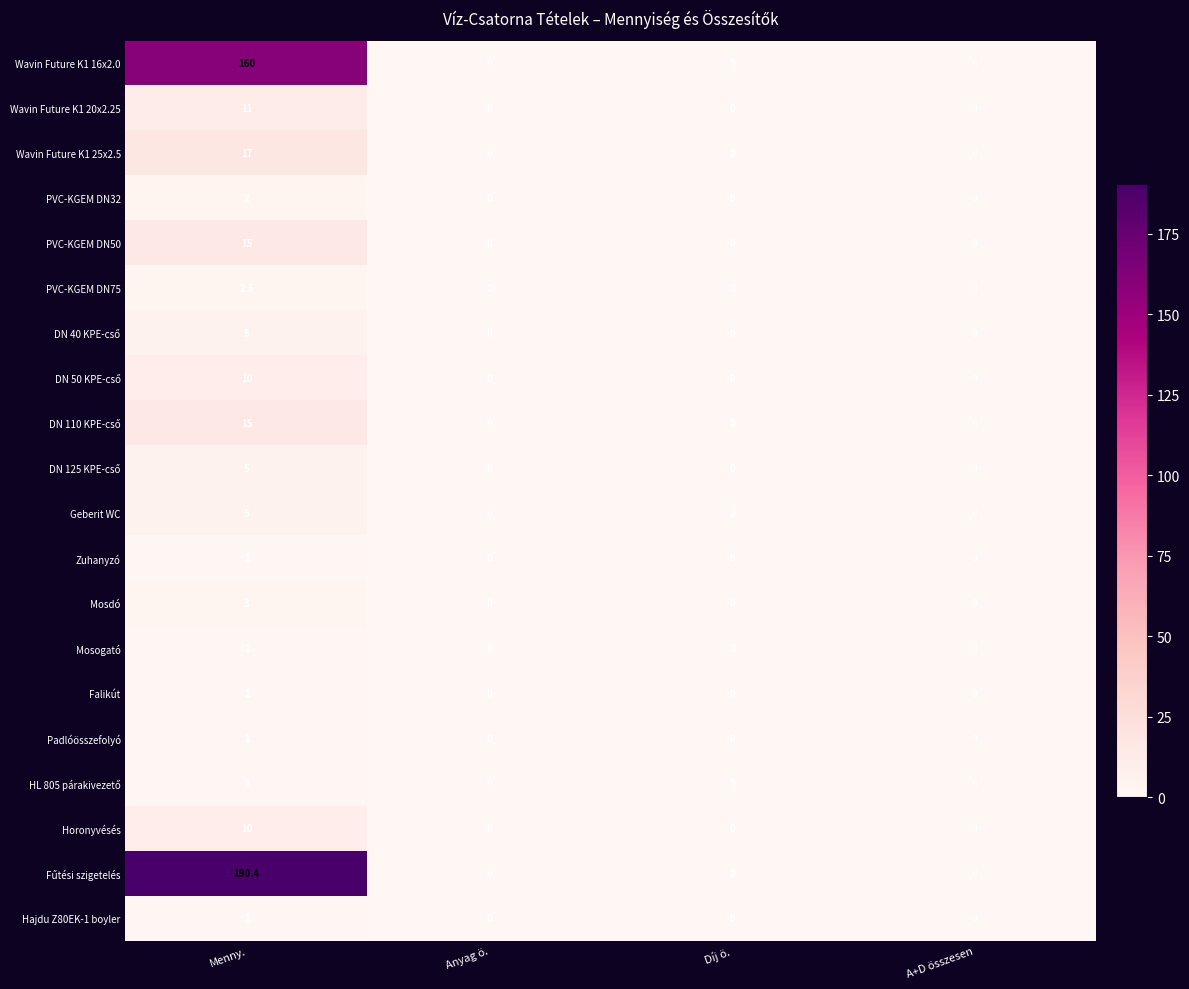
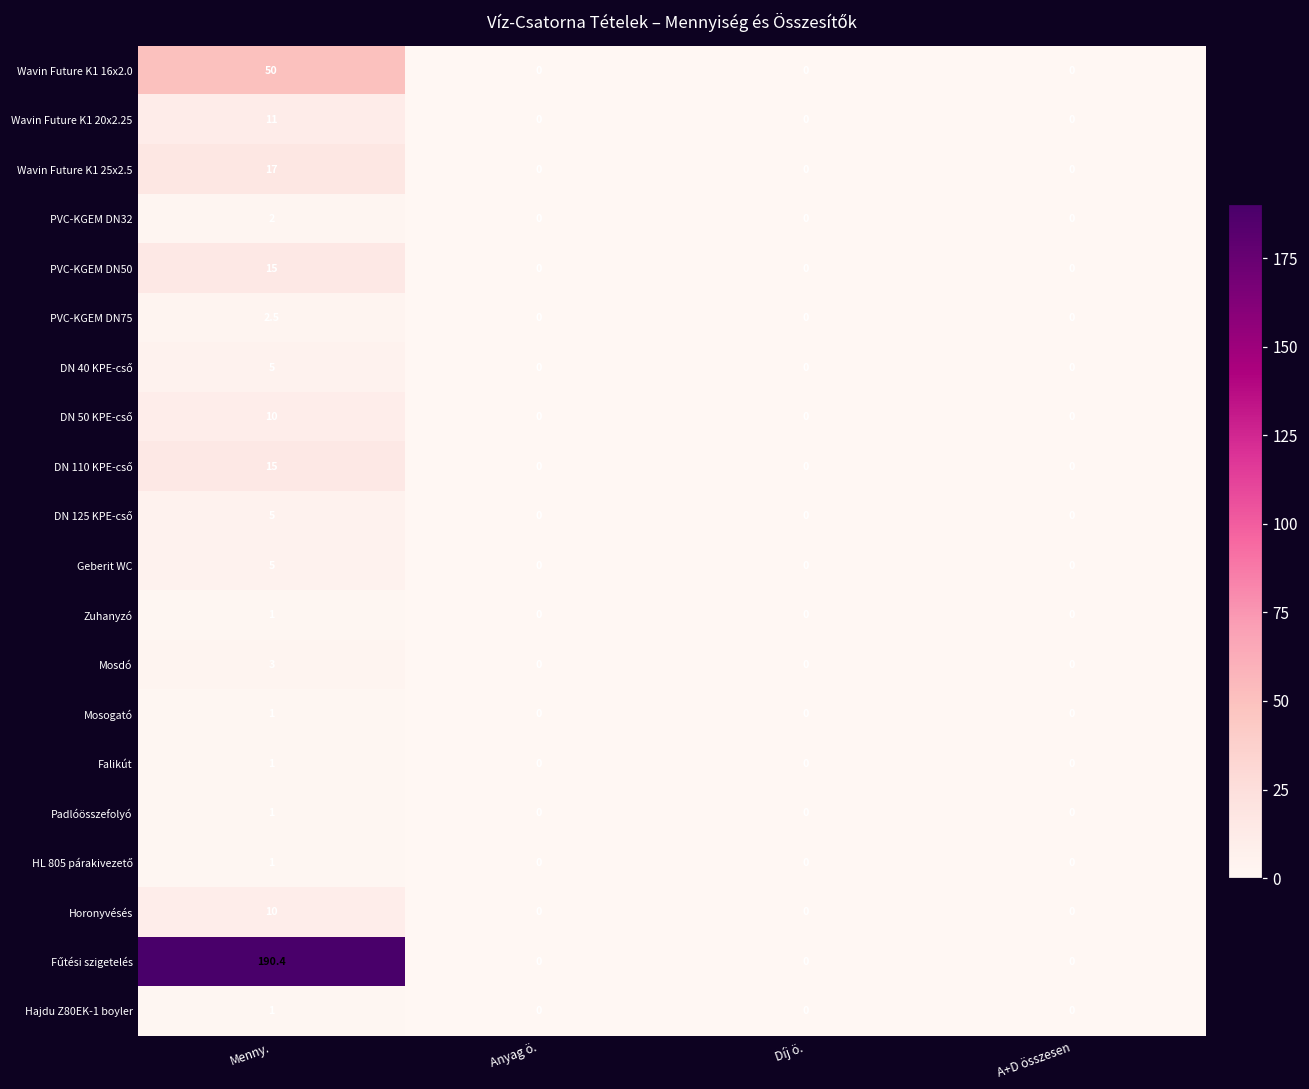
Wavin Future K1 16x2.0, Menny.: 160 -> 50
